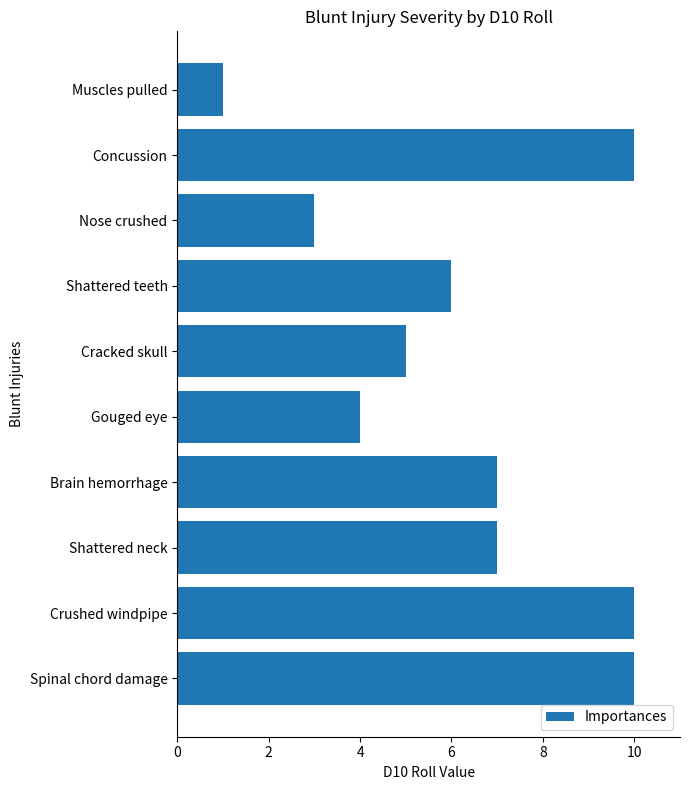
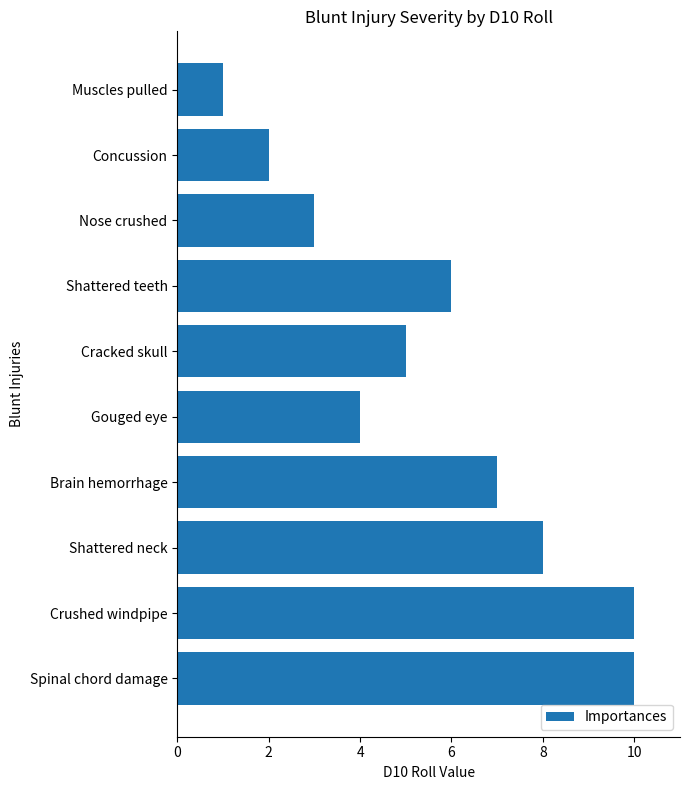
Concussion: 10 -> 2
Shattered neck: 7 -> 8
